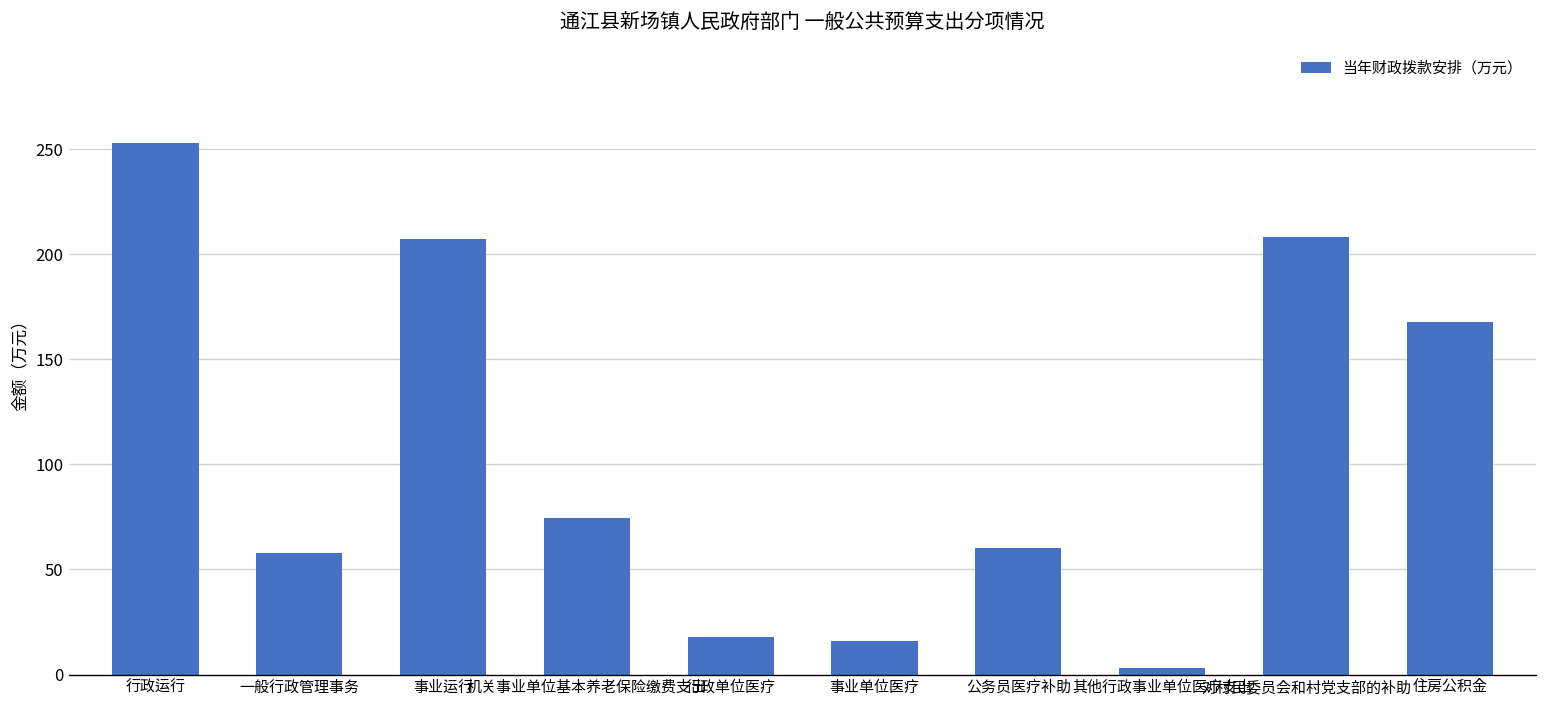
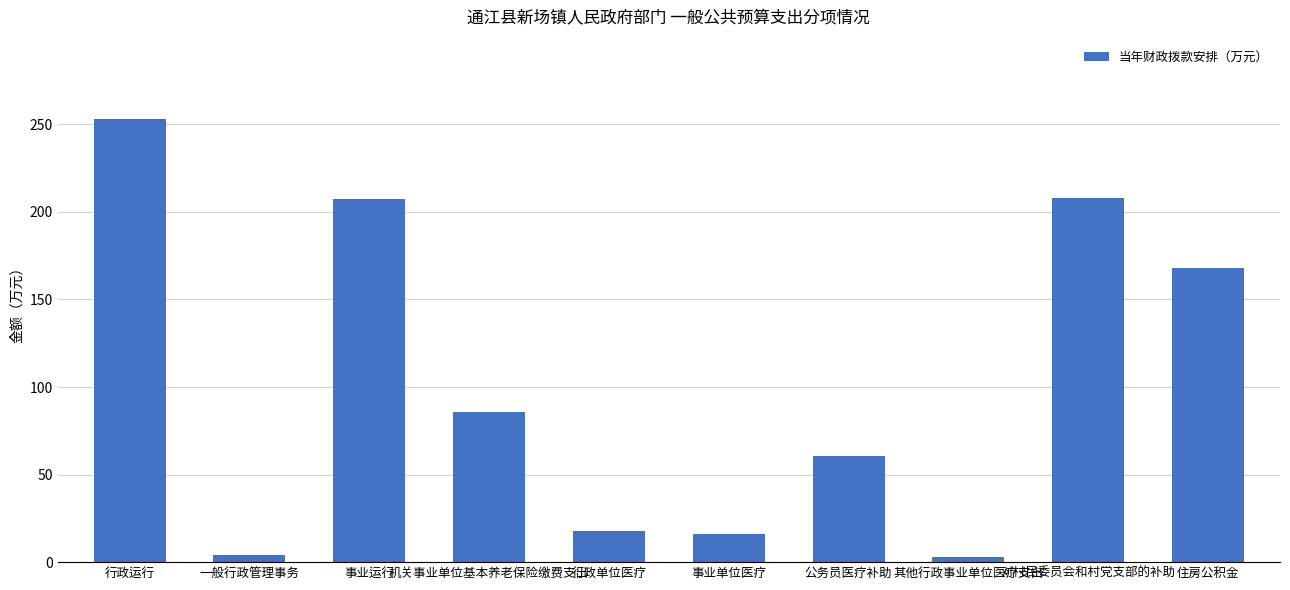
一般行政管理事务: 58 -> 4
机关事业单位基本养老保险缴费支出: 74 -> 86
